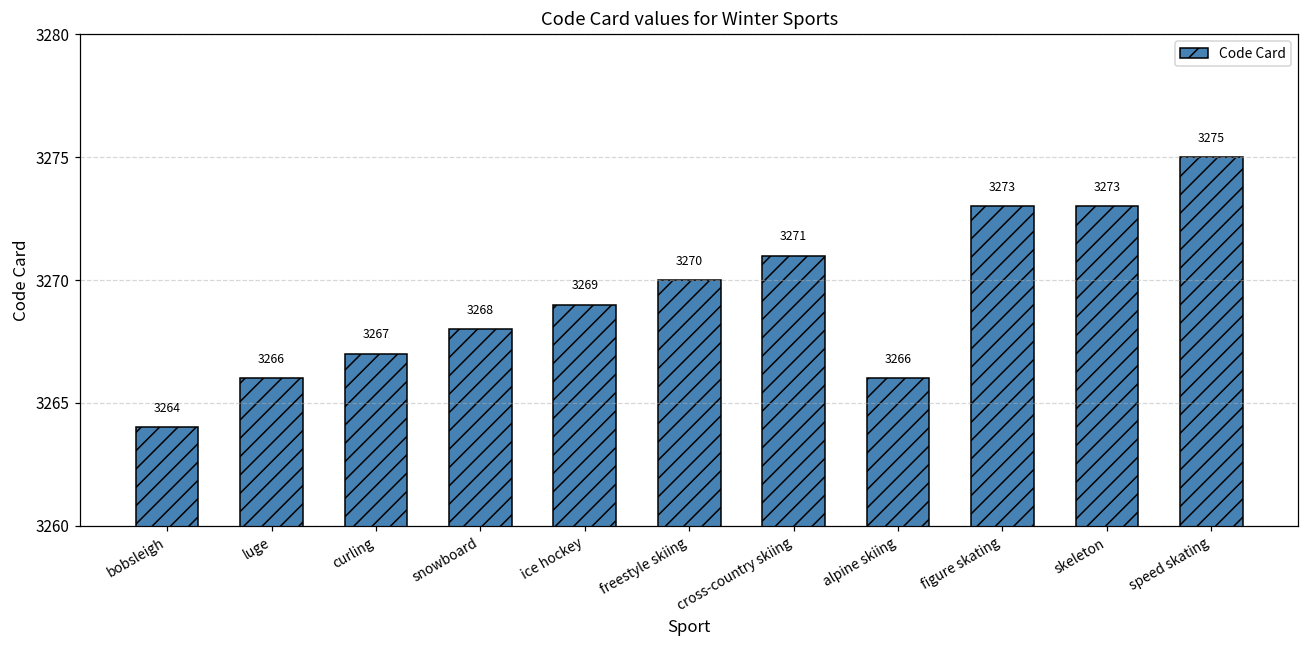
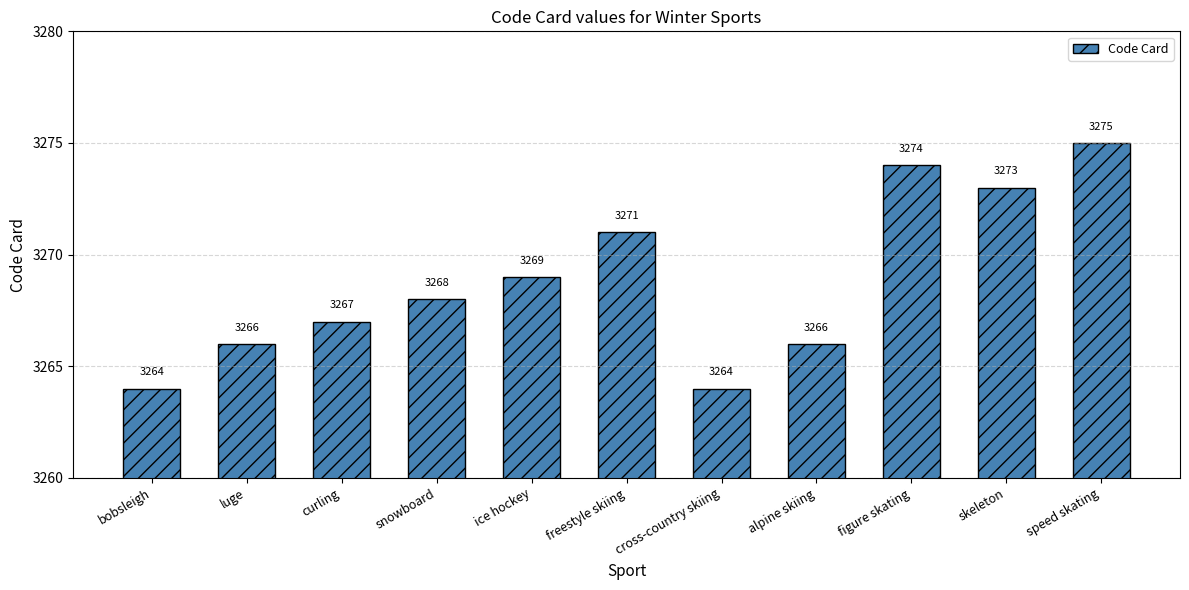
freestyle skiing: 3270 -> 3271
cross-country skiing: 3271 -> 3264
figure skating: 3273 -> 3274
